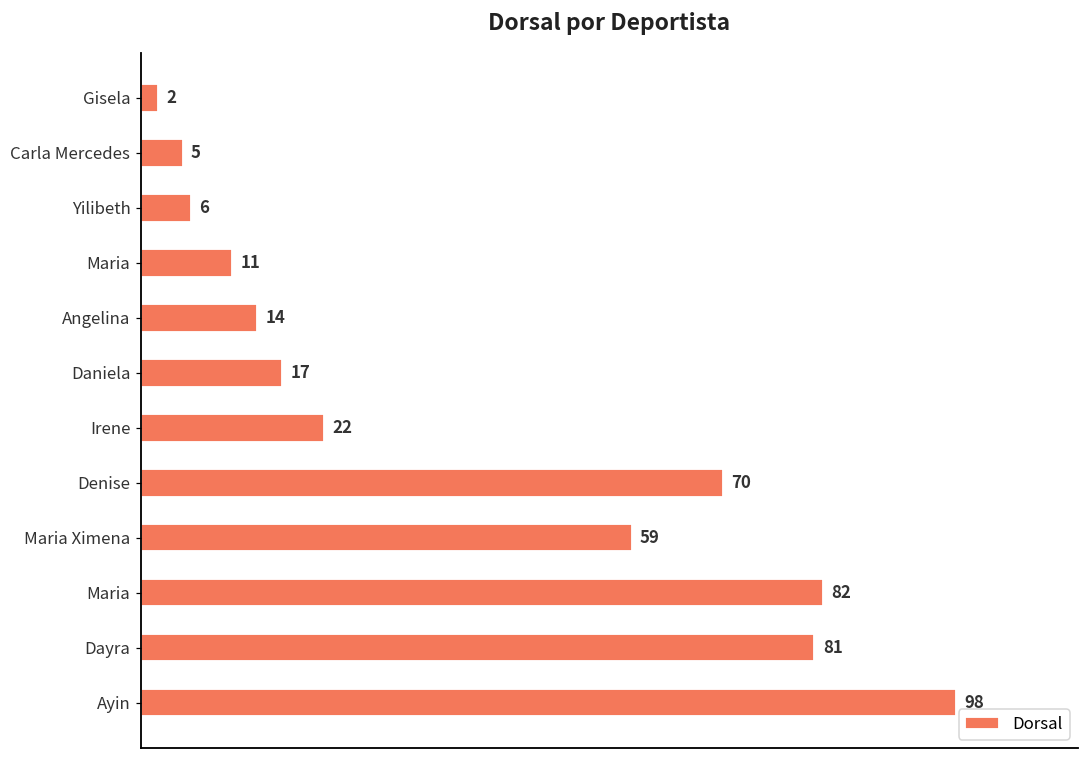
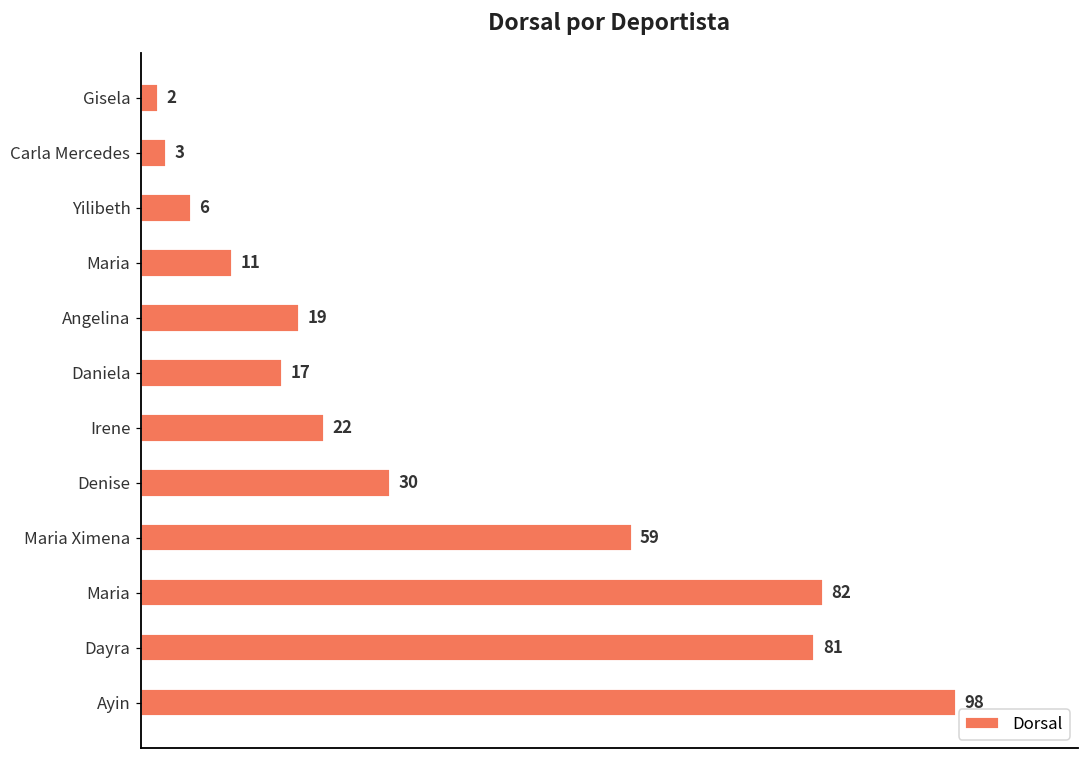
Carla Mercedes: 5 -> 3
Angelina: 14 -> 19
Denise: 70 -> 30
